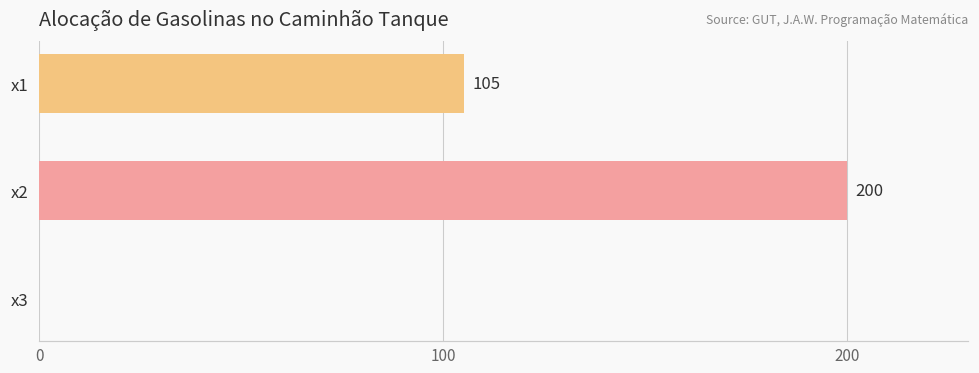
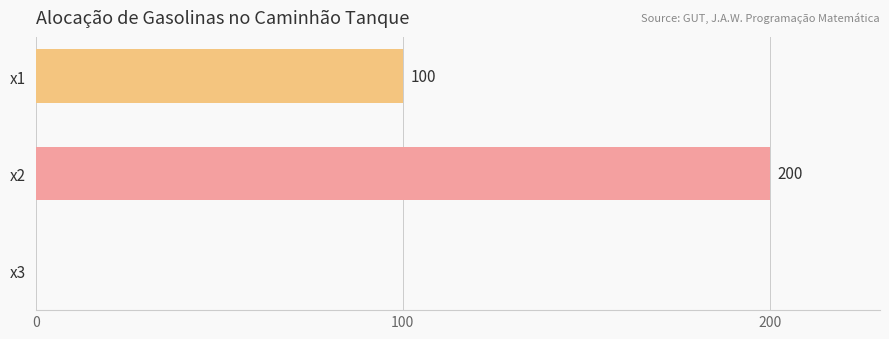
x1: 105 -> 100
